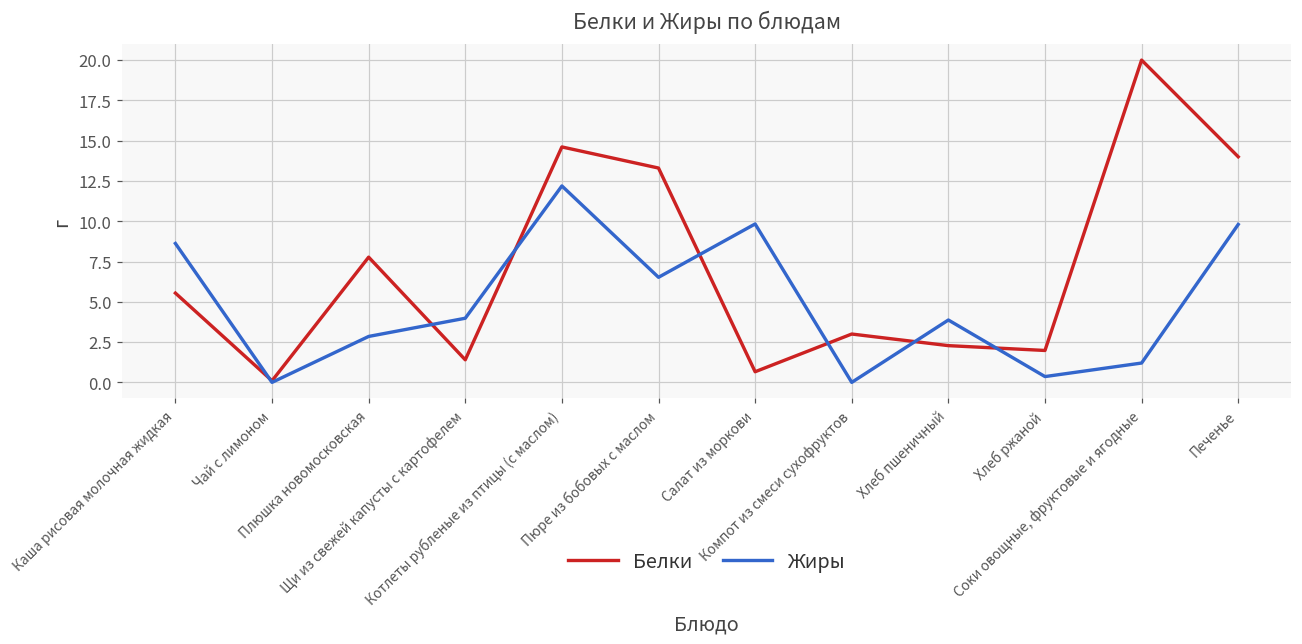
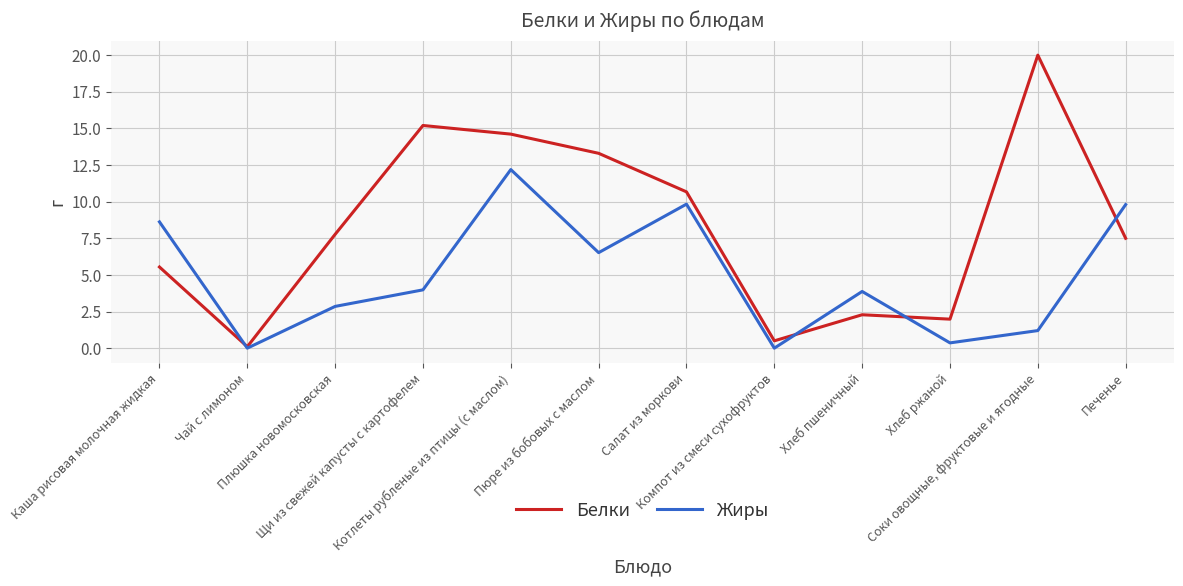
Белки, Щи из свежей капусты с картофелем: 1.4 -> 15.2
Белки, Салат из моркови: 0.7 -> 10.7
Белки, Компот из смеси сухофруктов: 3.0 -> 0.5
Белки, Печенье: 14.0 -> 7.5
